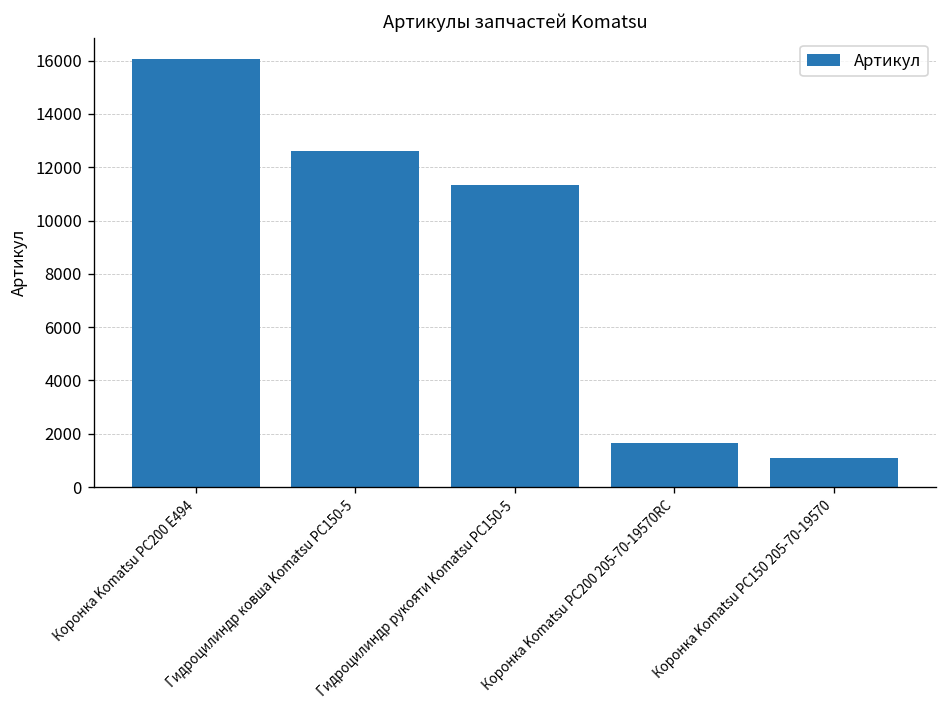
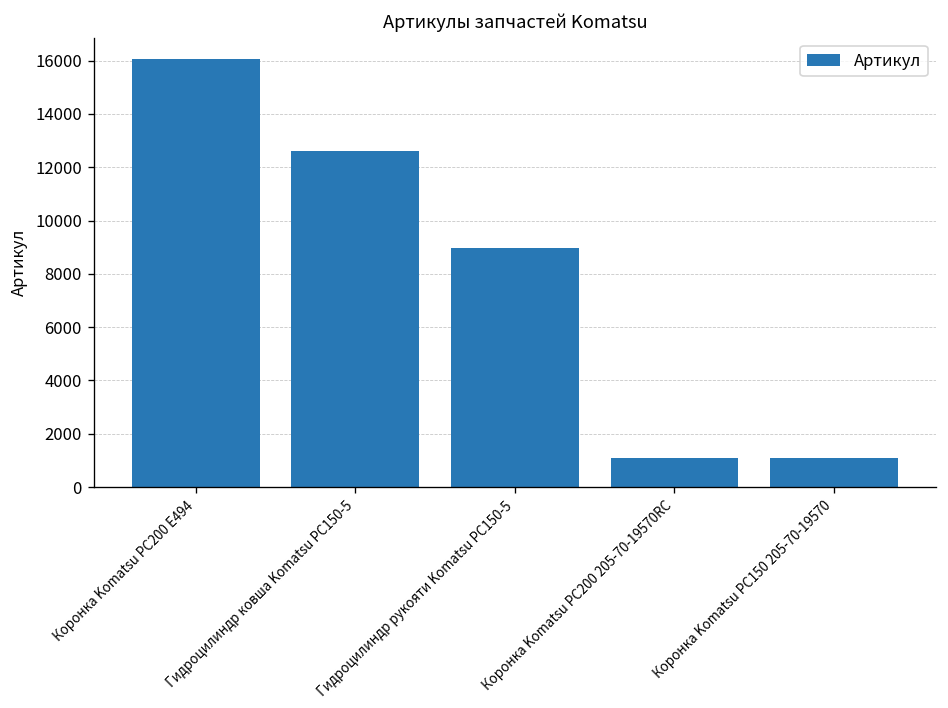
Гидроцилиндр рукояти Komatsu PC150-5: 11300 -> 9000
Коронка Komatsu PC200 205-70-19570RC: 1700 -> 1100
